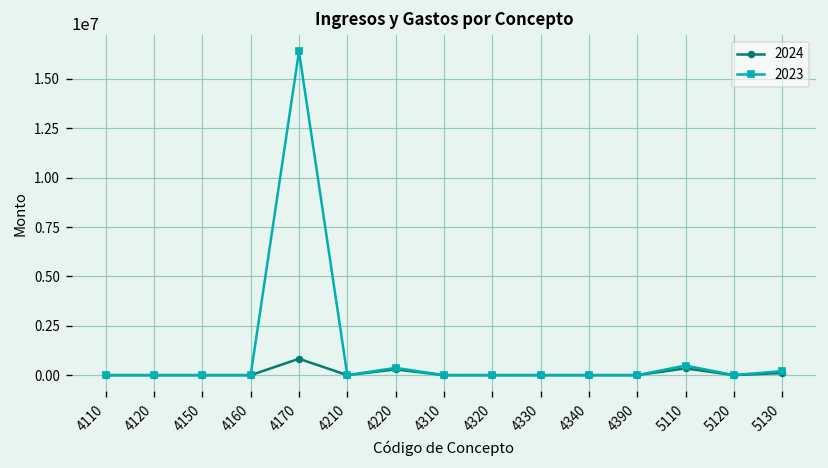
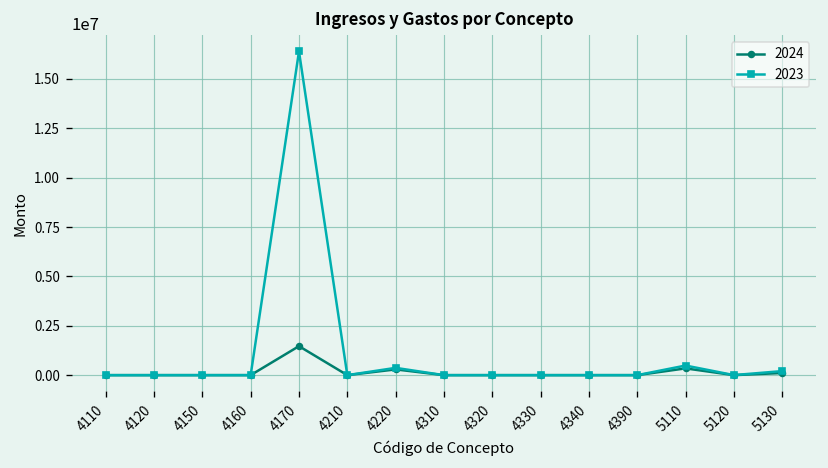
2024, 4170: 800000 -> 1500000
